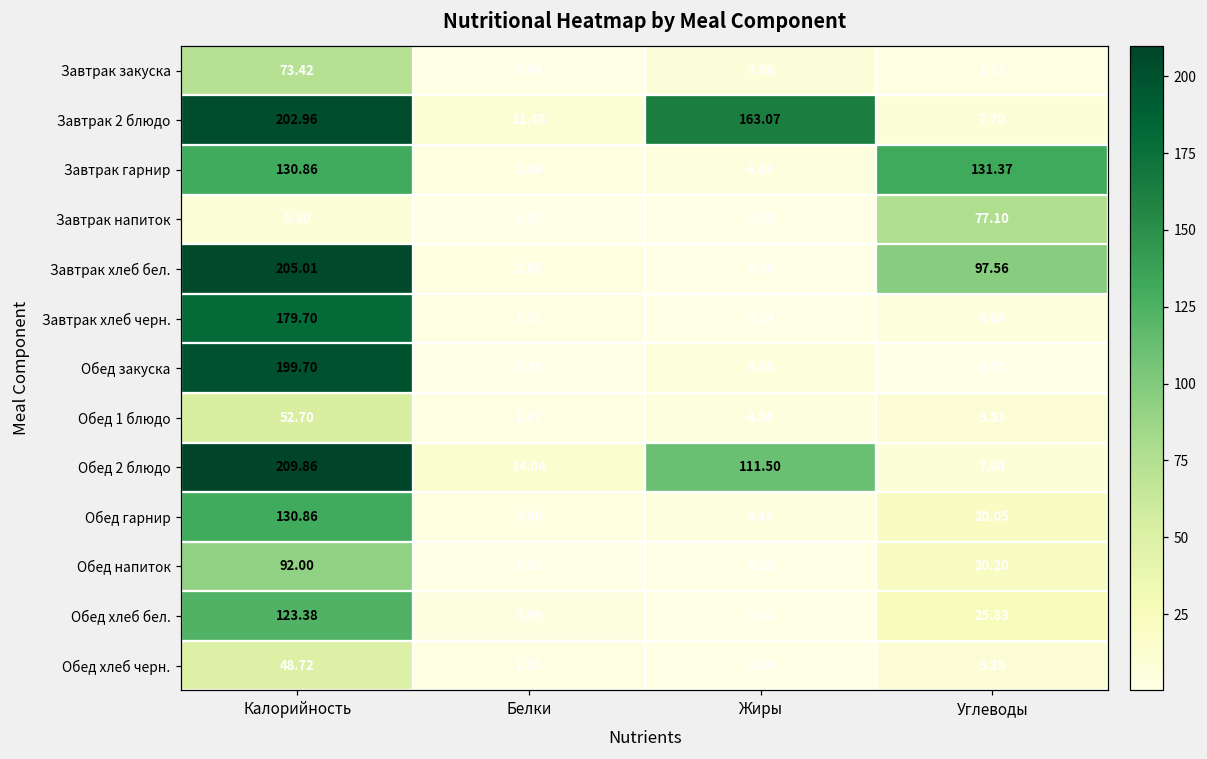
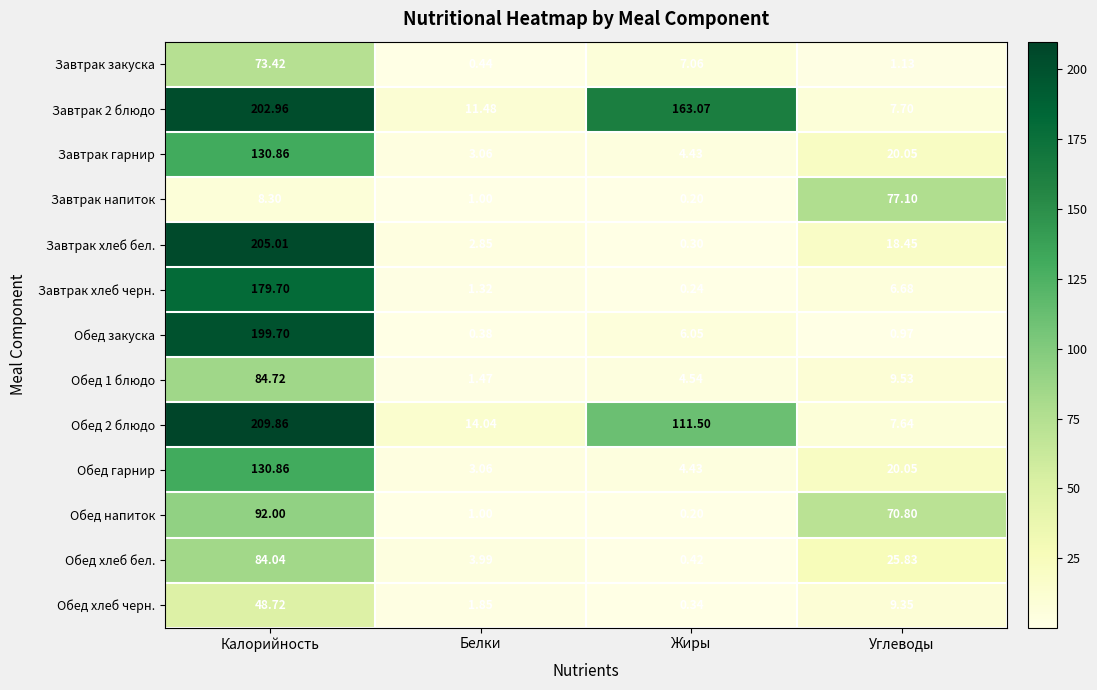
Завтрак гарнир, Углеводы: 131.37 -> 20.05
Завтрак хлеб бел., Углеводы: 97.56 -> 18.45
Обед 1 блюдо, Калорийность: 52.70 -> 84.72
Обед напиток, Углеводы: 20.20 -> 70.80
Обед хлеб бел., Калорийность: 123.38 -> 84.04
